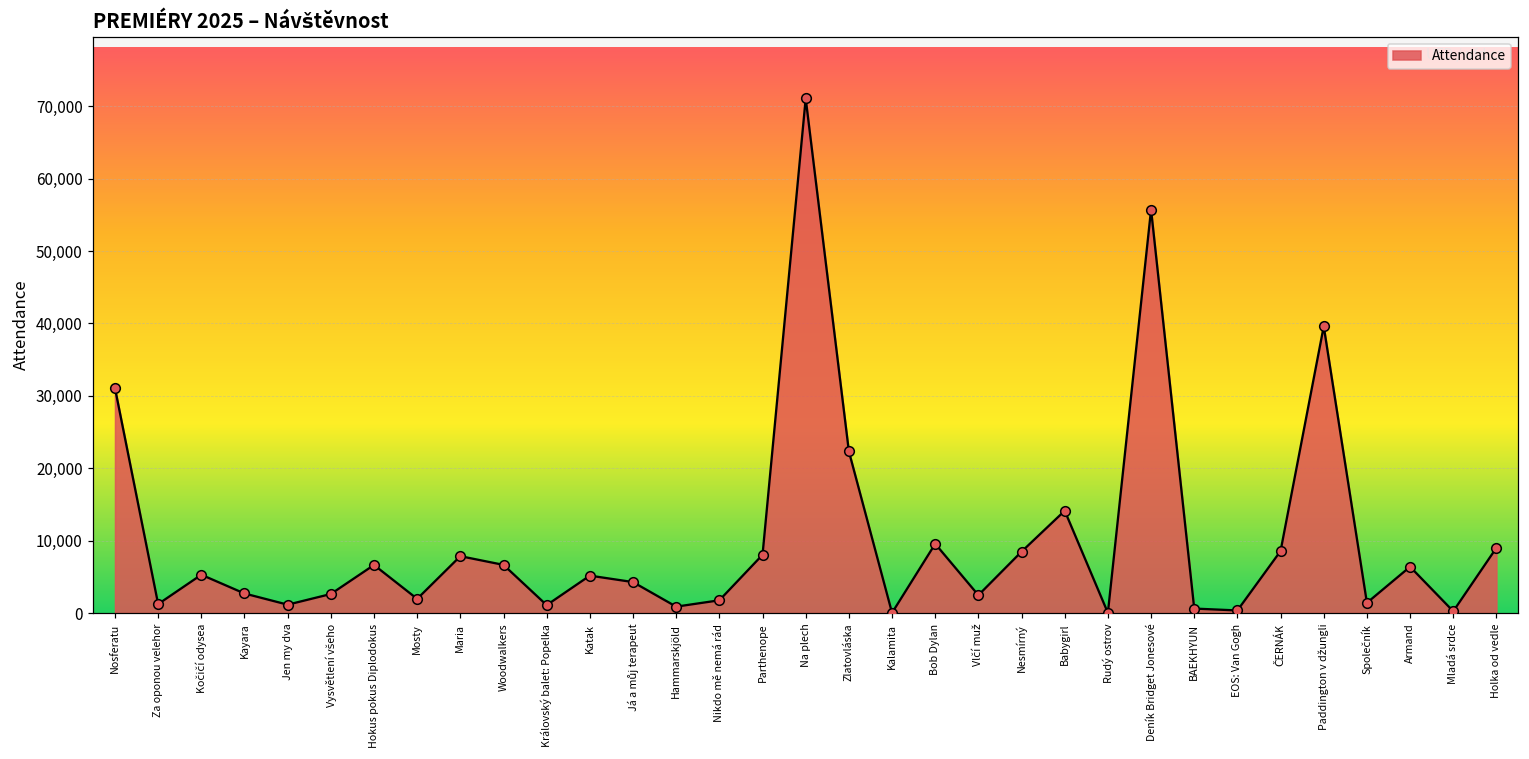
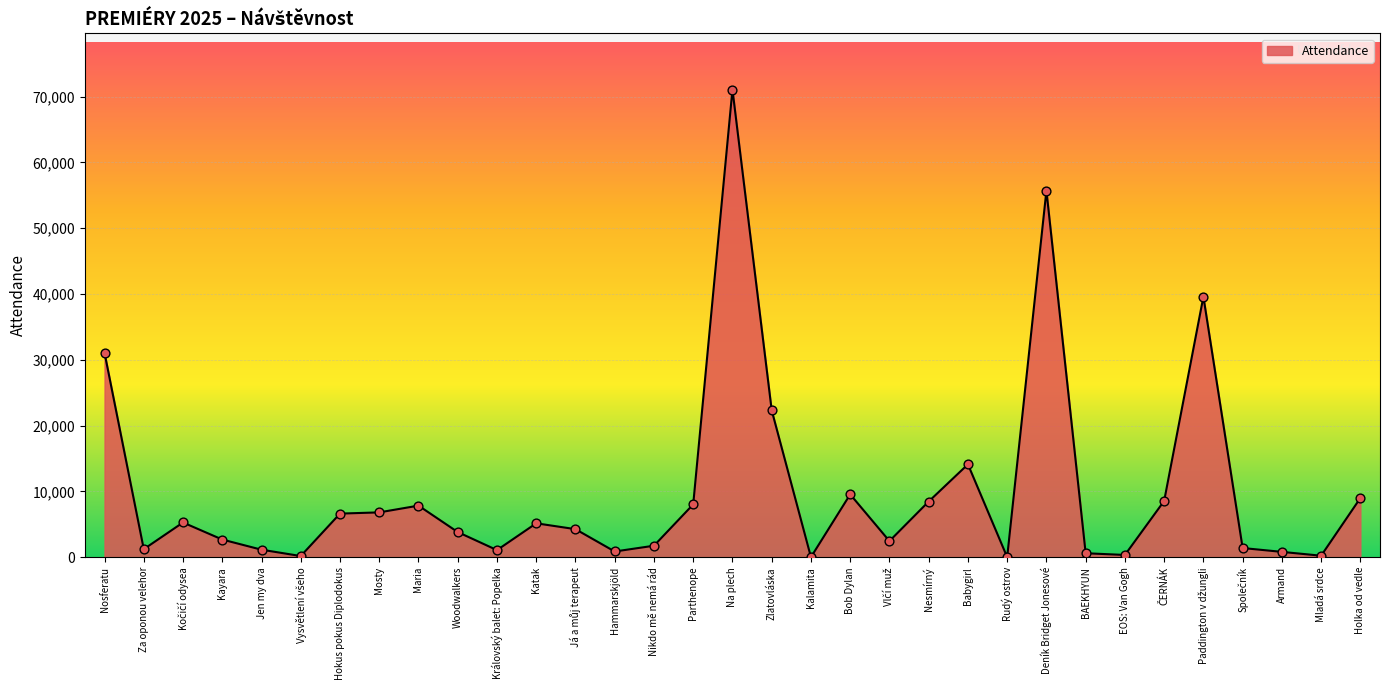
Vysvětlení všeho: 3,000 -> 0
Mosty: 2,000 -> 7,000
Woodwalkers: 7,000 -> 4,000
Armand: 6,000 -> 1,000
